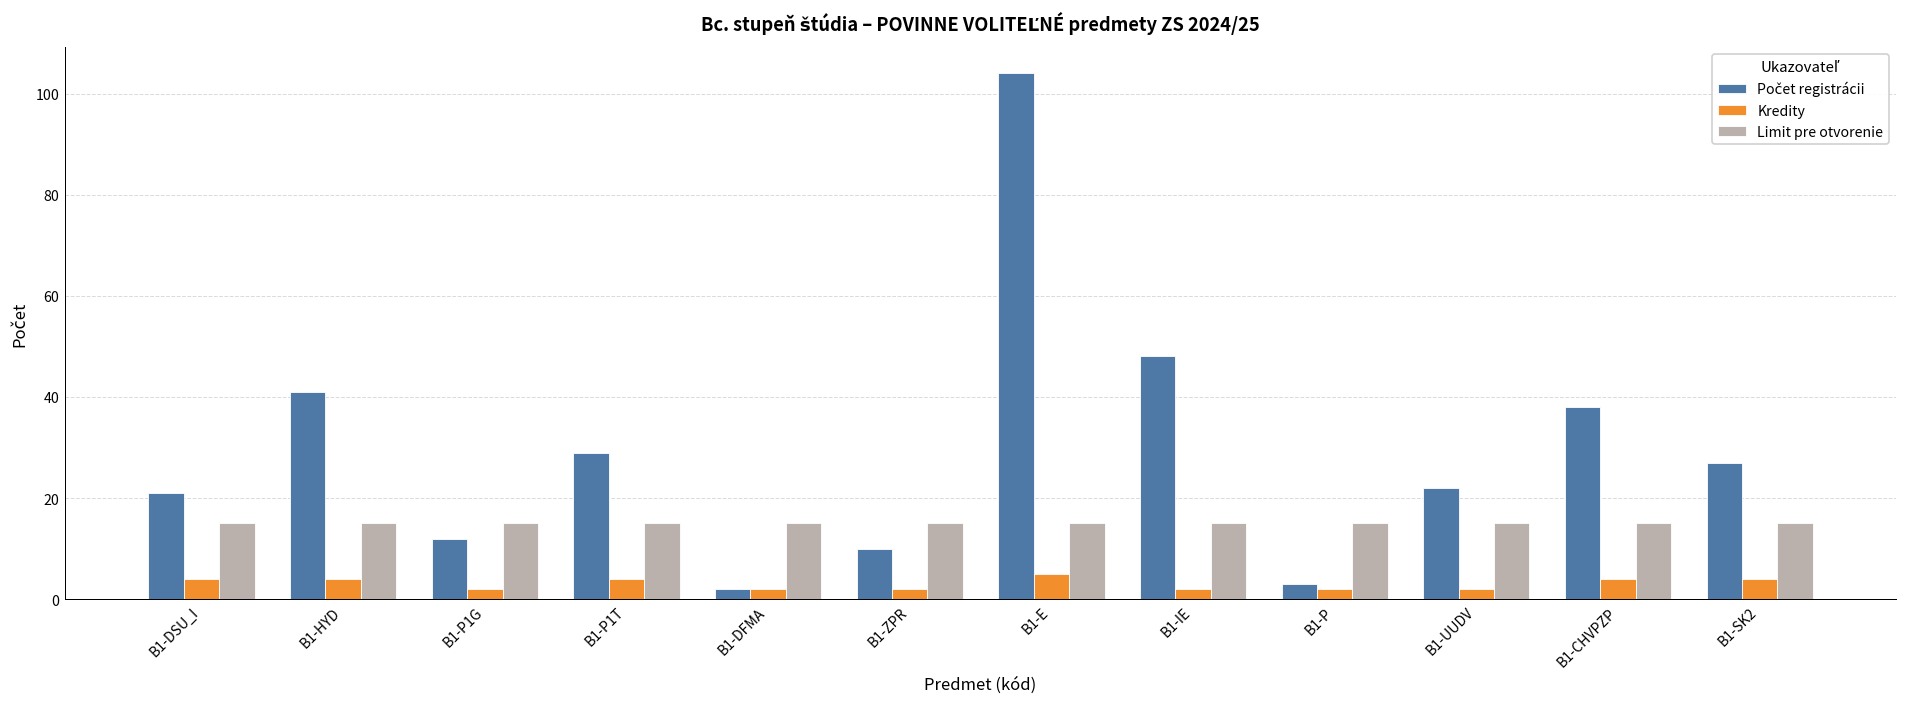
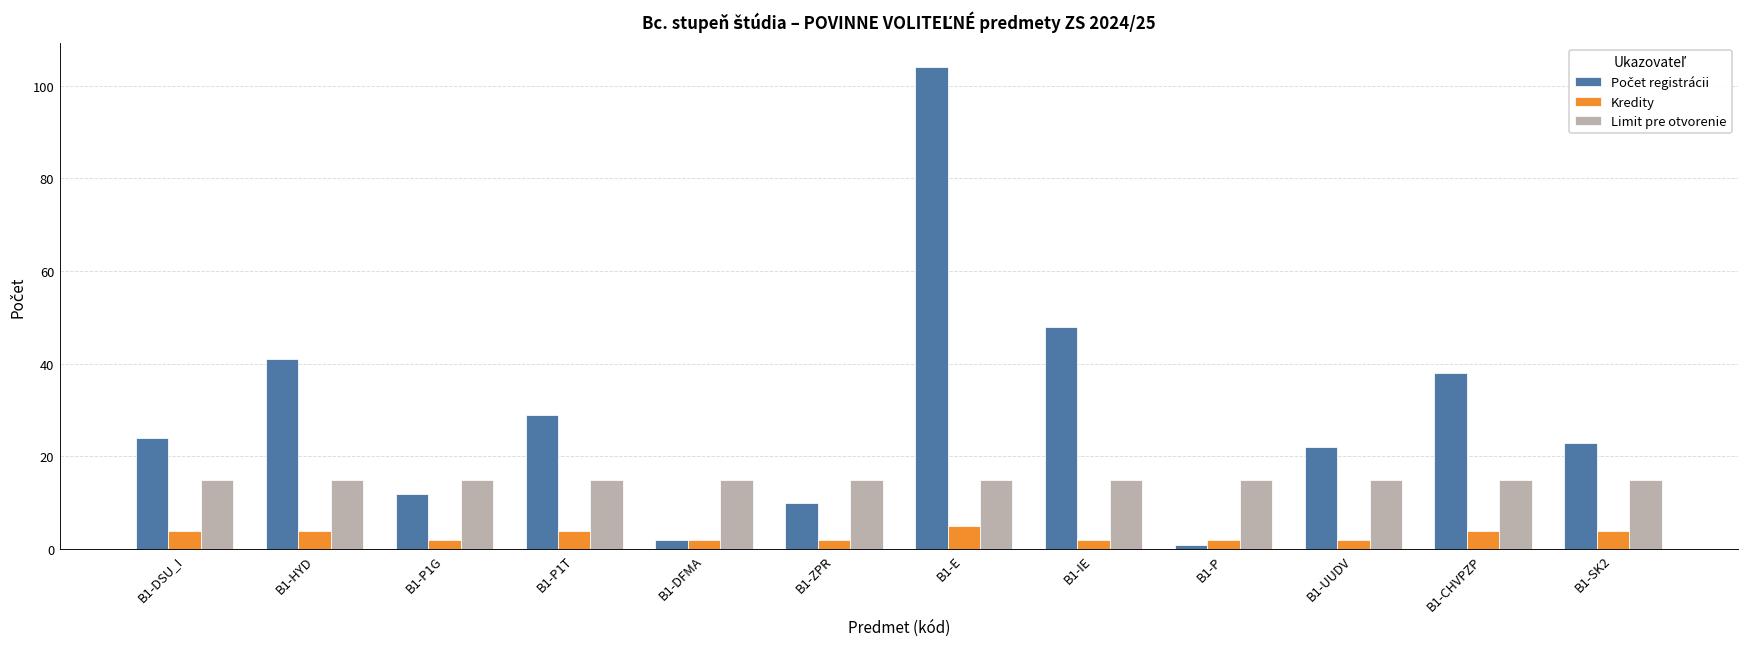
Počet registrácii, B1-DSU_I: 21 -> 24
Počet registrácii, B1-P: 3 -> 1
Počet registrácii, B1-SK2: 27 -> 23
